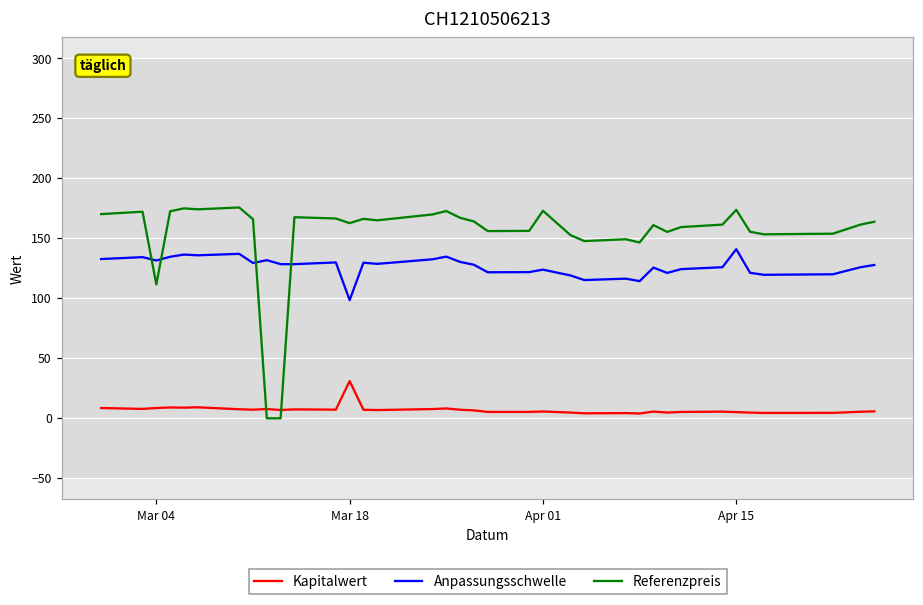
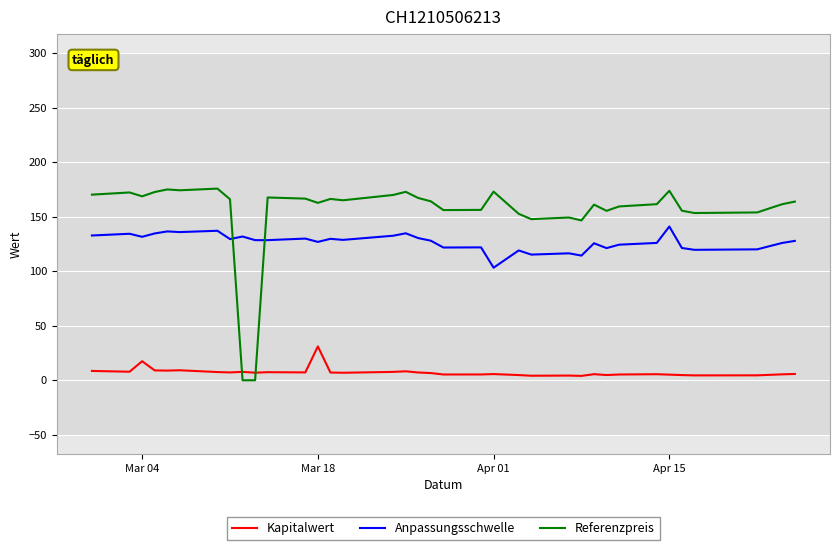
Kapitalwert, Mar 04: 9 -> 17
Referenzpreis, Mar 04: 112 -> 169
Anpassungsschwelle, Mar 18: 99 -> 127
Anpassungsschwelle, Apr 01: 124 -> 103
